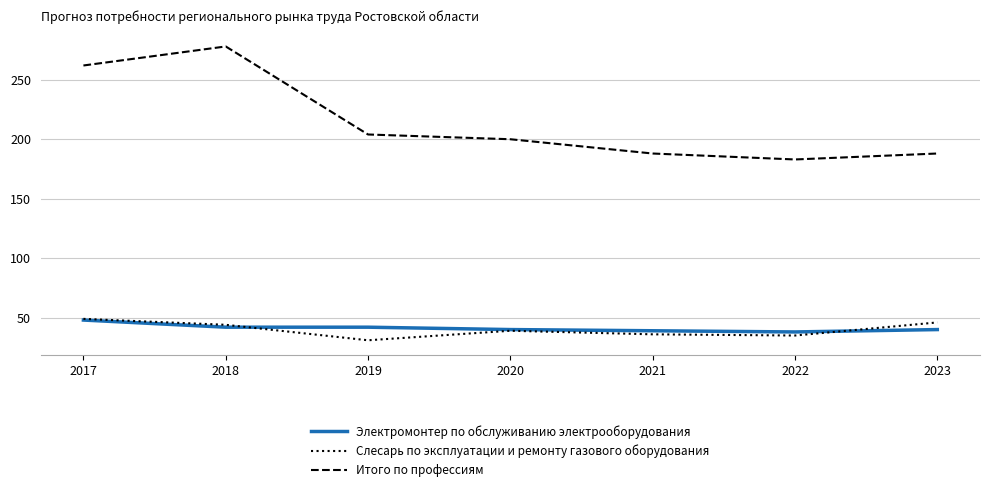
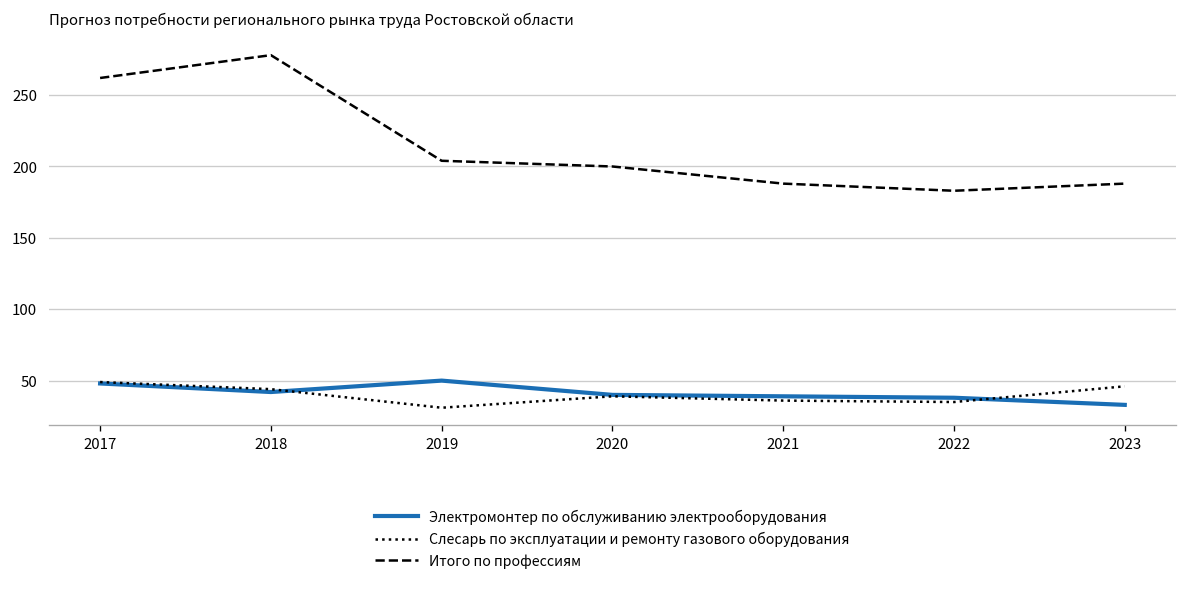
Электромонтер по обслуживанию электрооборудования, 2019: 42 -> 50
Электромонтер по обслуживанию электрооборудования, 2023: 40 -> 33
